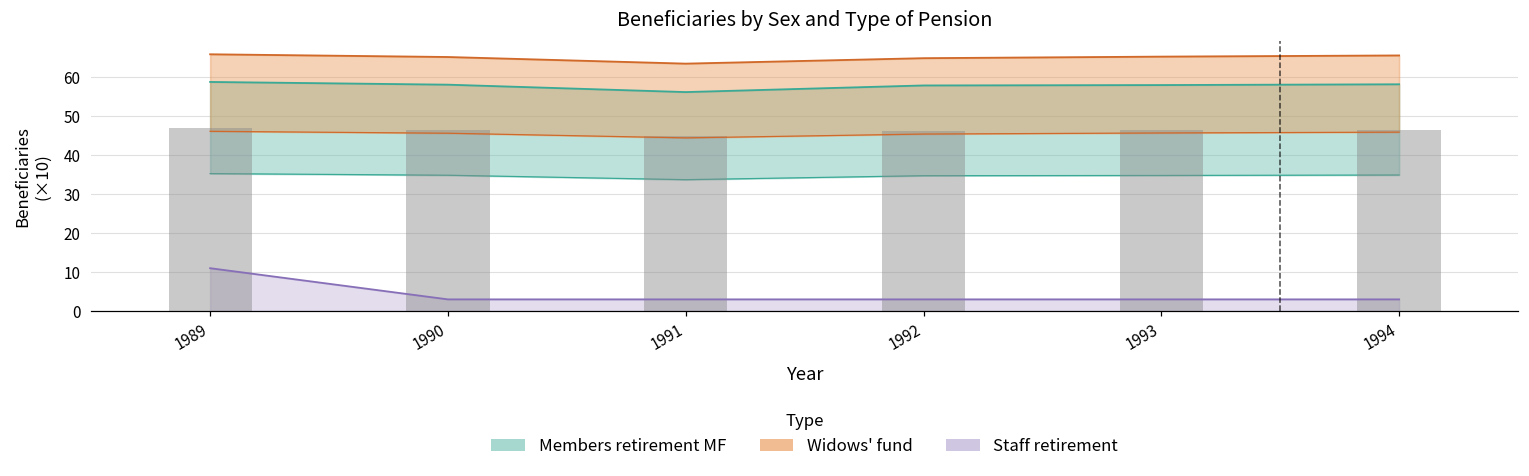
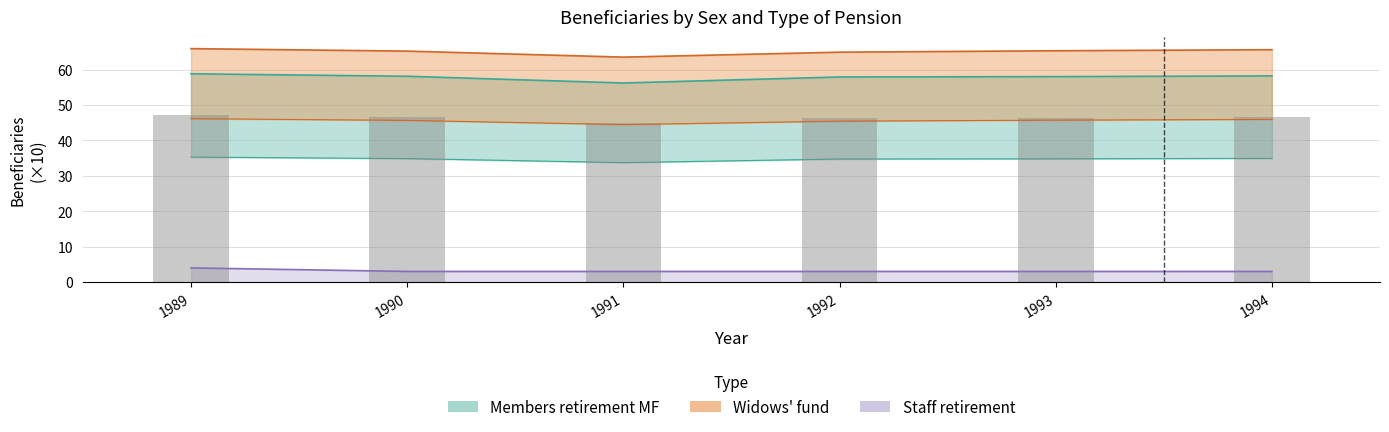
Staff retirement, 1989: 11 -> 4
